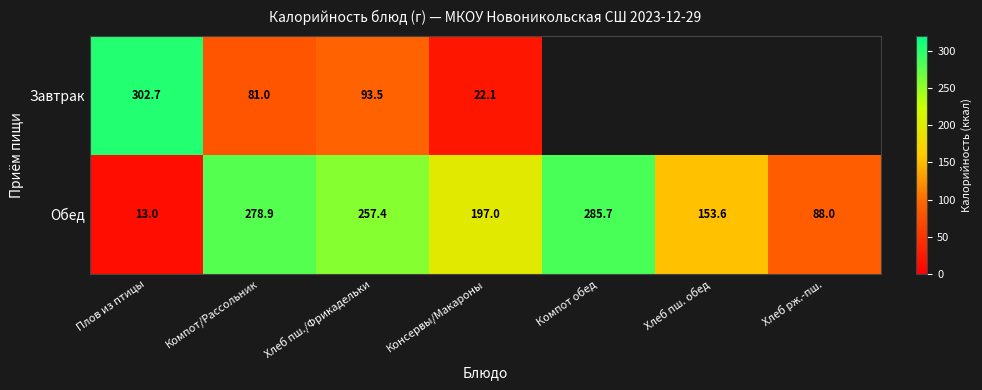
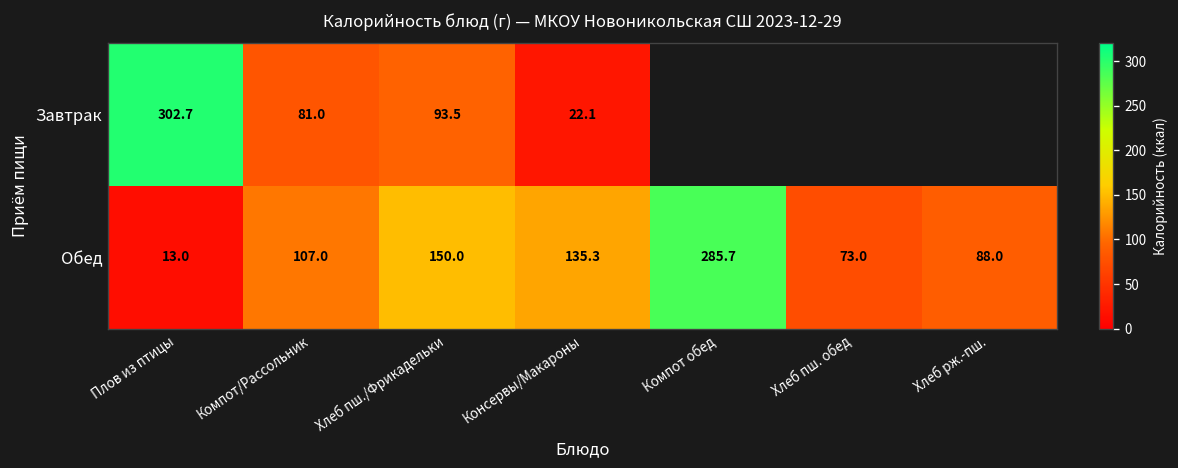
Обед, Компот/Рассольник: 278.9 -> 107.0
Обед, Хлеб пш./Фрикадельки: 257.4 -> 150.0
Обед, Консервы/Макароны: 197.0 -> 135.3
Обед, Хлеб пш. обед: 153.6 -> 73.0
